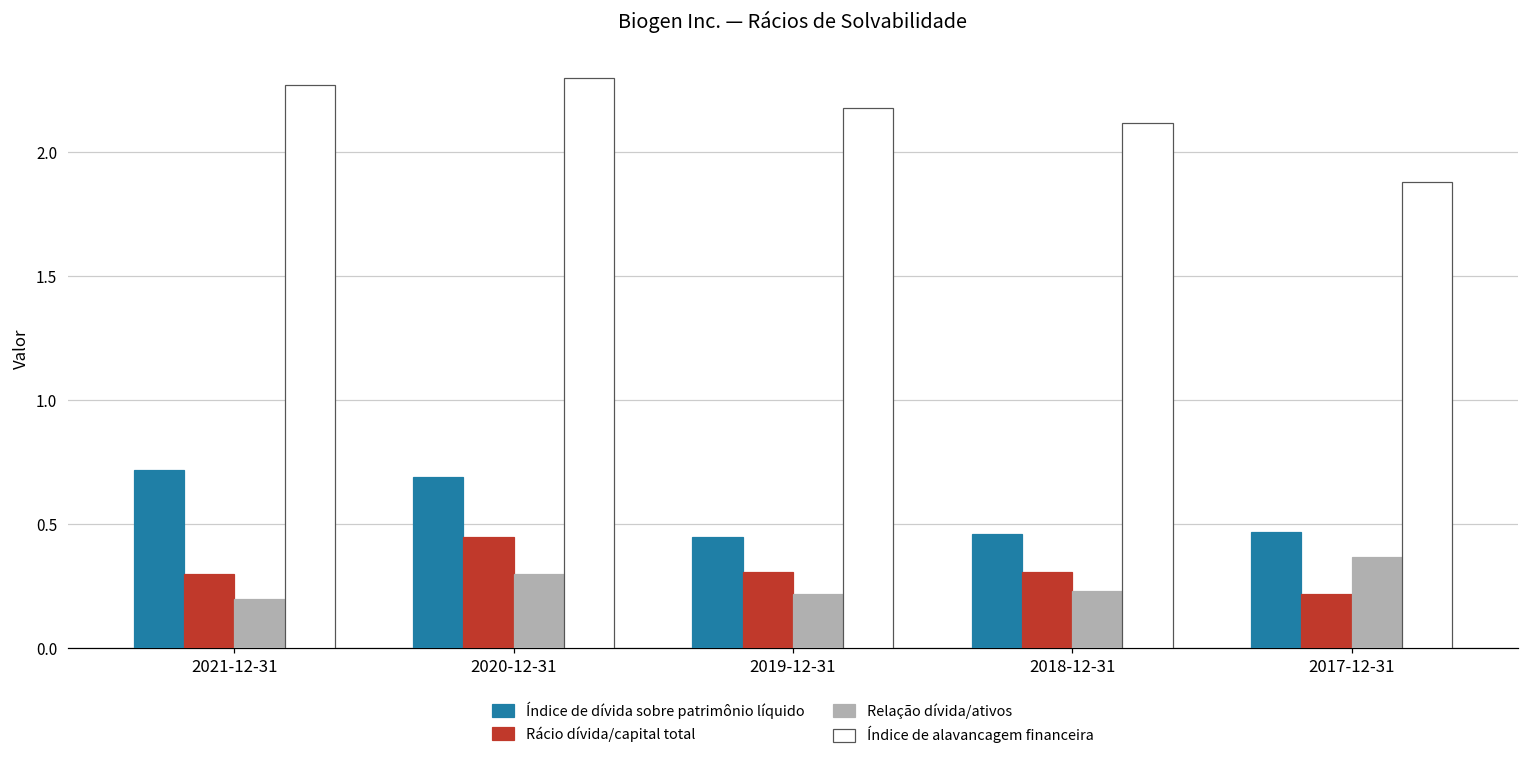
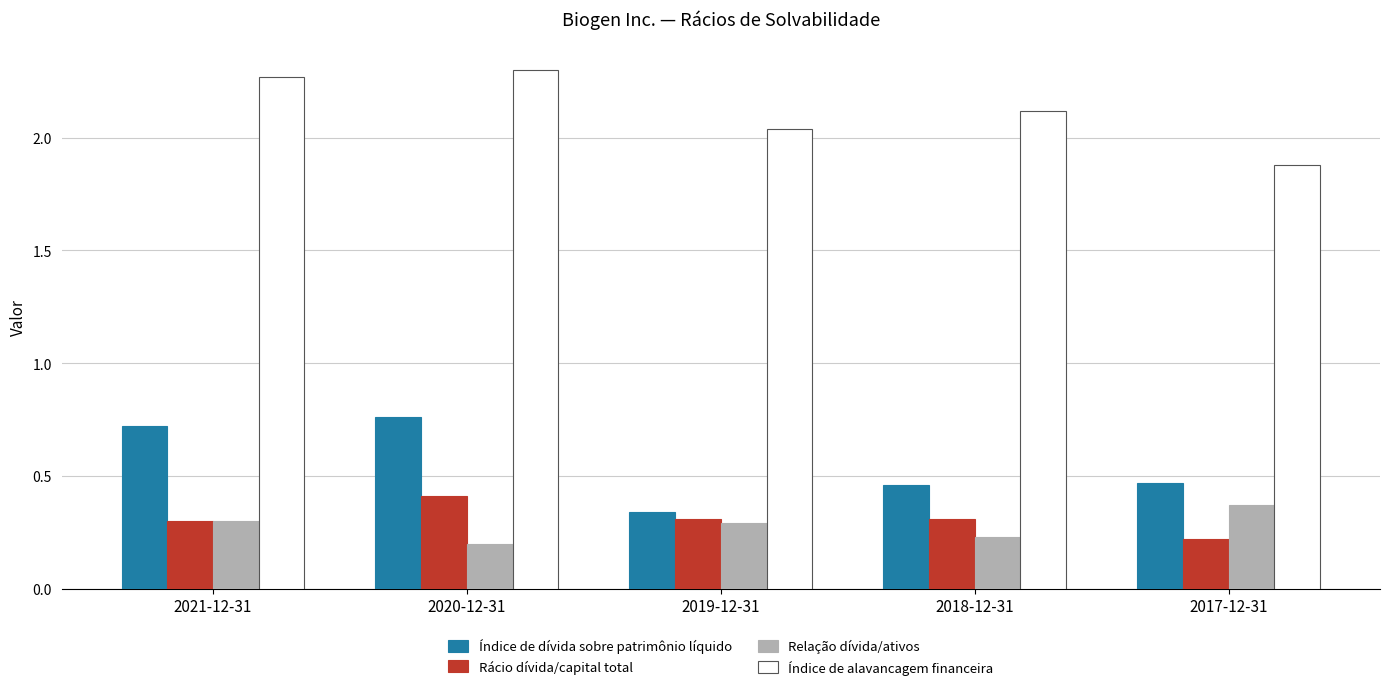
Relação dívida/ativos, 2021-12-31: 0.2 -> 0.3
Índice de dívida sobre patrimônio líquido, 2020-12-31: 0.69 -> 0.76
Rácio dívida/capital total, 2020-12-31: 0.45 -> 0.41
Relação dívida/ativos, 2020-12-31: 0.3 -> 0.2
Índice de dívida sobre patrimônio líquido, 2019-12-31: 0.45 -> 0.34
Relação dívida/ativos, 2019-12-31: 0.22 -> 0.29
Índice de alavancagem financeira, 2019-12-31: 2.18 -> 2.04
